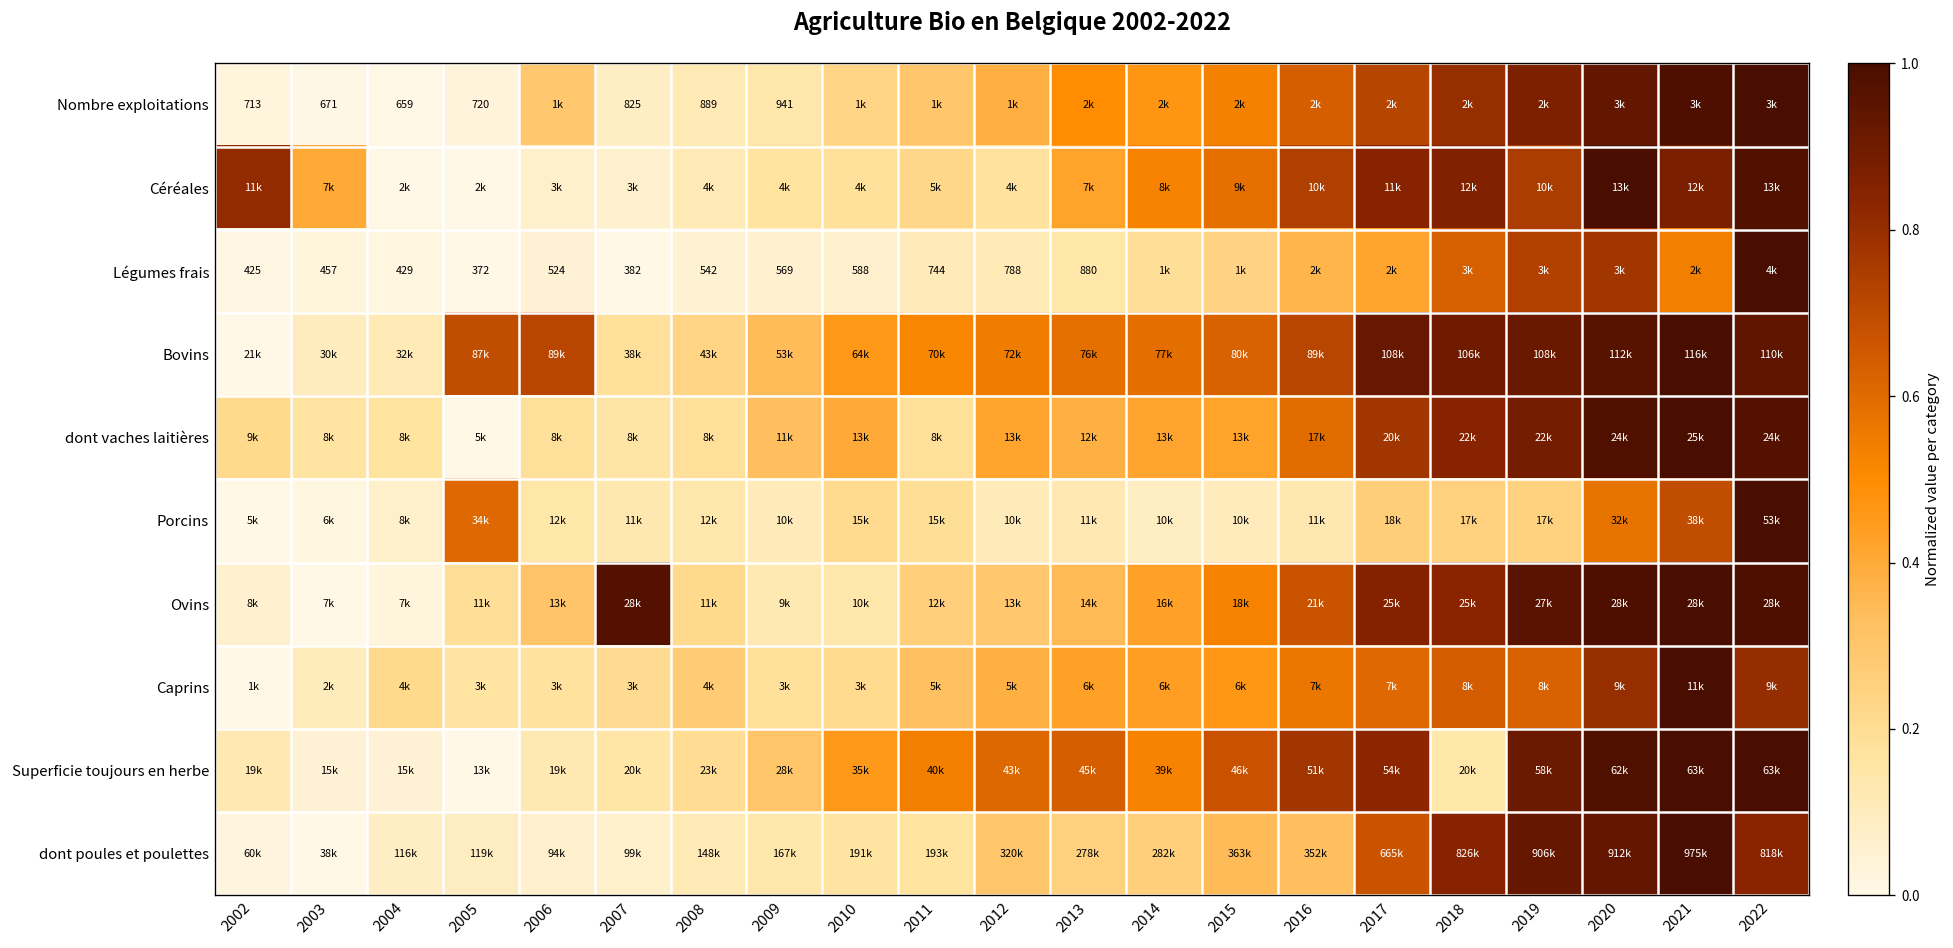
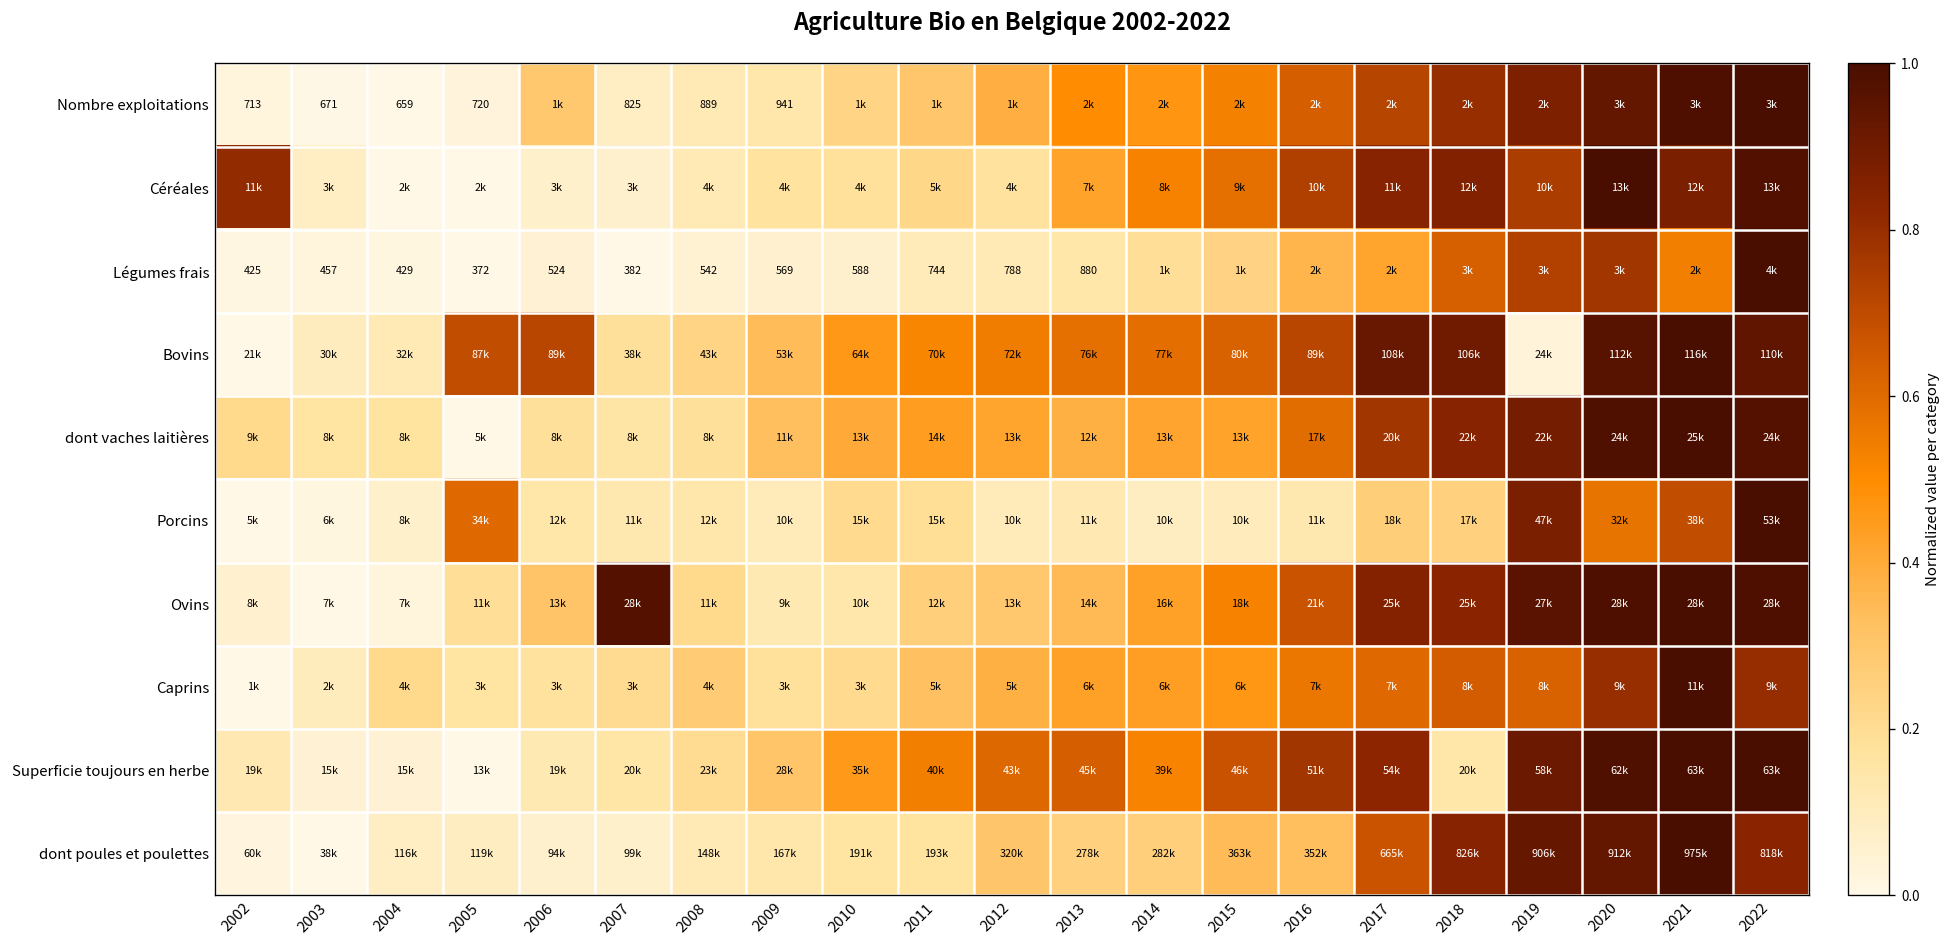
Céréales, 2003: 7k -> 3k
Bovins, 2019: 108k -> 24k
dont vaches laitières, 2011: 8k -> 14k
Porcins, 2019: 17k -> 47k
